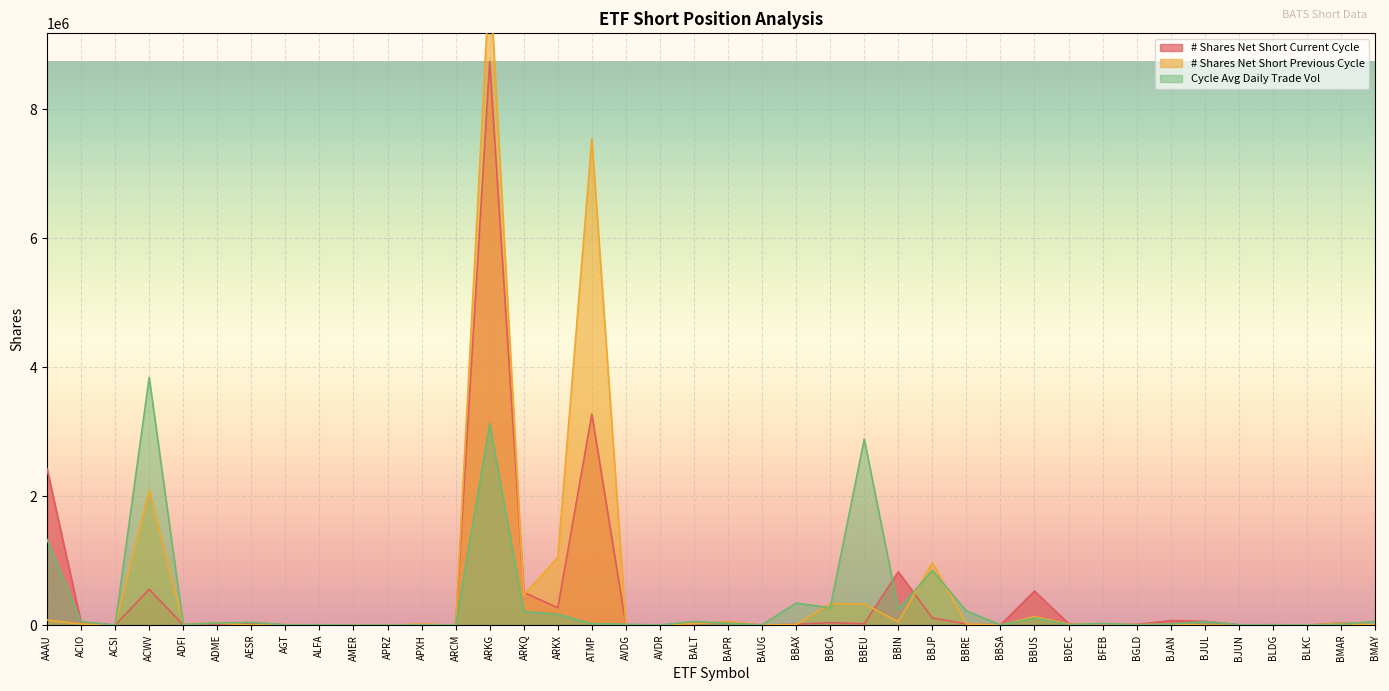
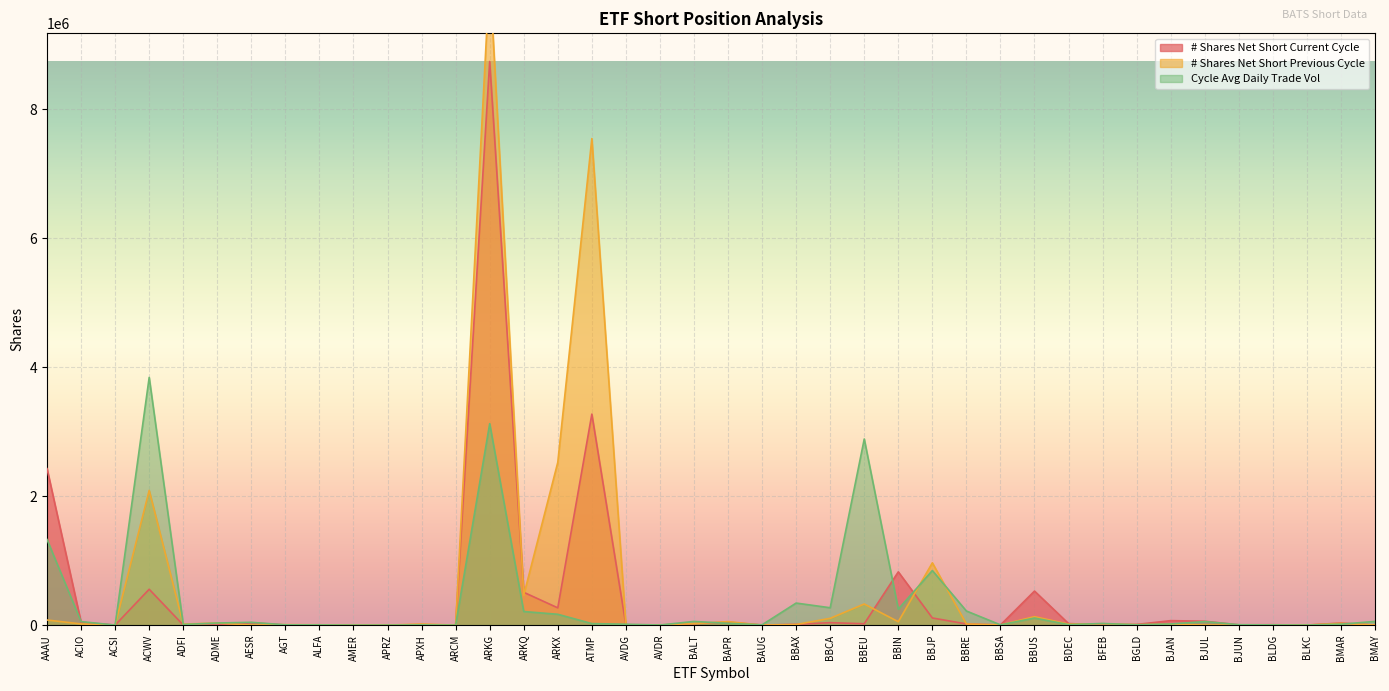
# Shares Net Short Previous Cycle, ARKX: 1100000 -> 2500000
# Shares Net Short Previous Cycle, BBCA: 300000 -> 100000
